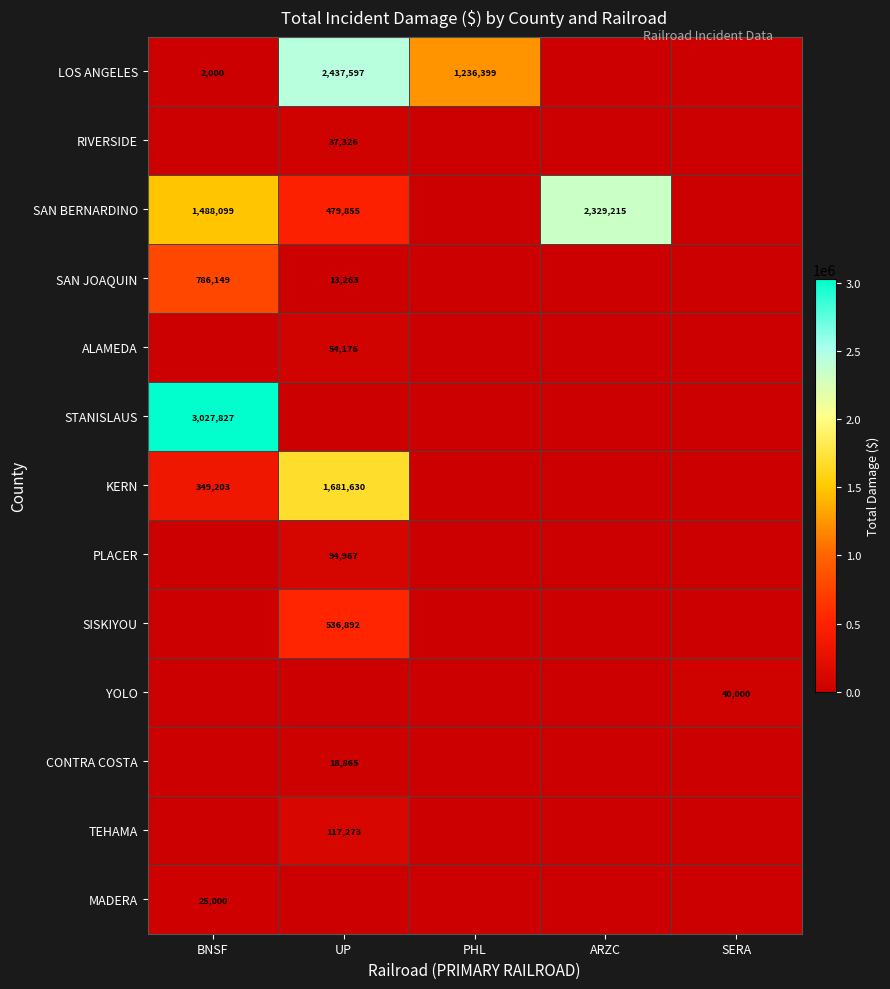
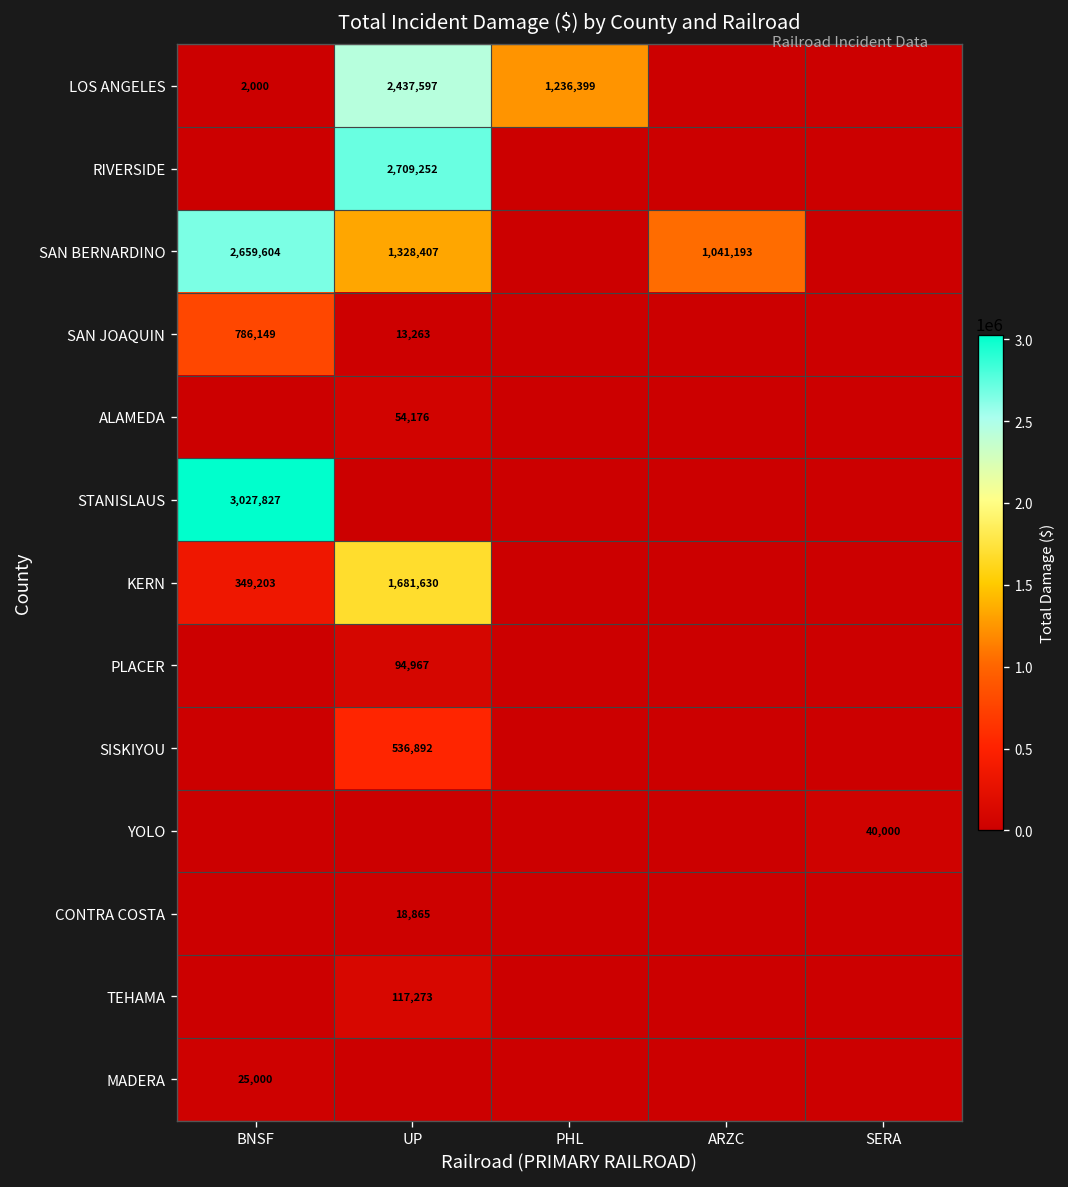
RIVERSIDE, UP: 37,326 -> 2,709,252
SAN BERNARDINO, BNSF: 1,488,099 -> 2,659,604
SAN BERNARDINO, UP: 479,855 -> 1,328,407
SAN BERNARDINO, ARZC: 2,329,215 -> 1,041,193
